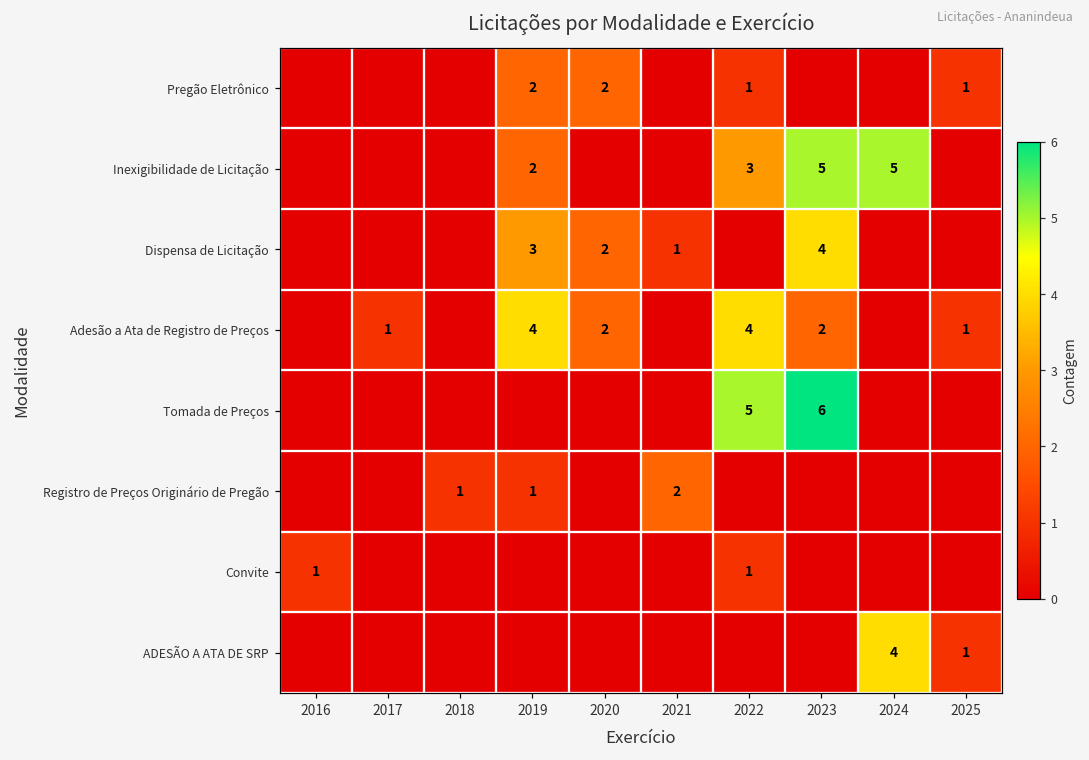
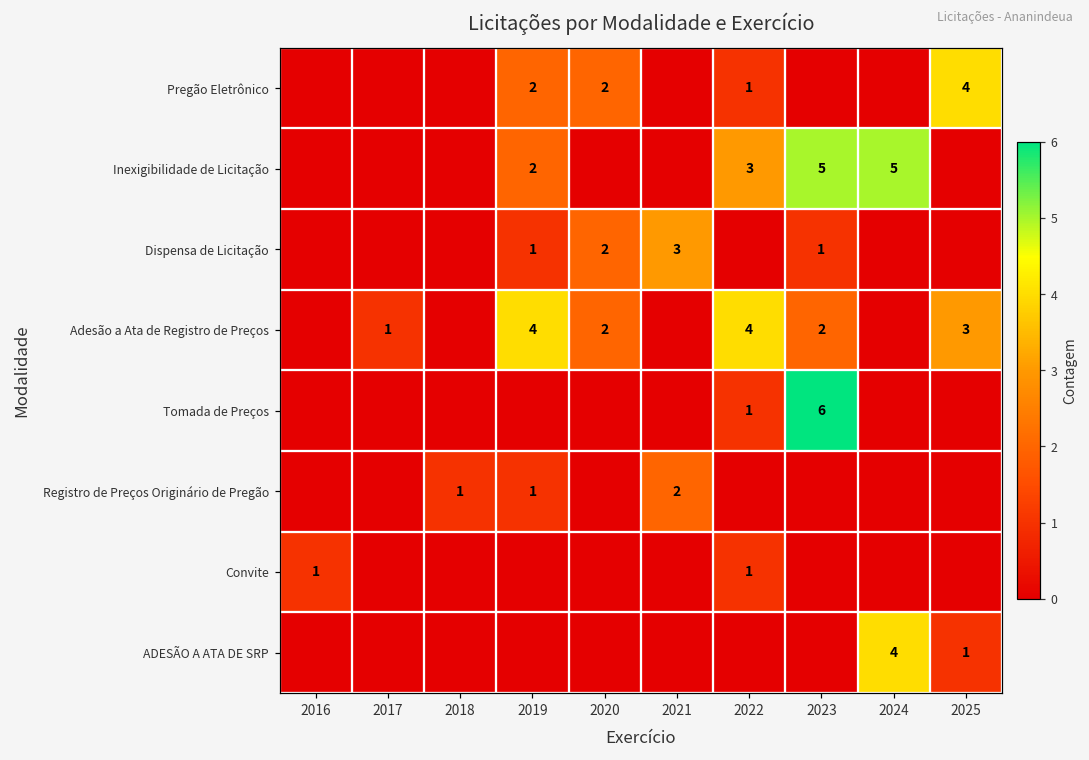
Pregão Eletrônico, 2025: 1 -> 4
Dispensa de Licitação, 2019: 3 -> 1
Dispensa de Licitação, 2021: 1 -> 3
Dispensa de Licitação, 2023: 4 -> 1
Adesão a Ata de Registro de Preços, 2025: 1 -> 3
Tomada de Preços, 2022: 5 -> 1
